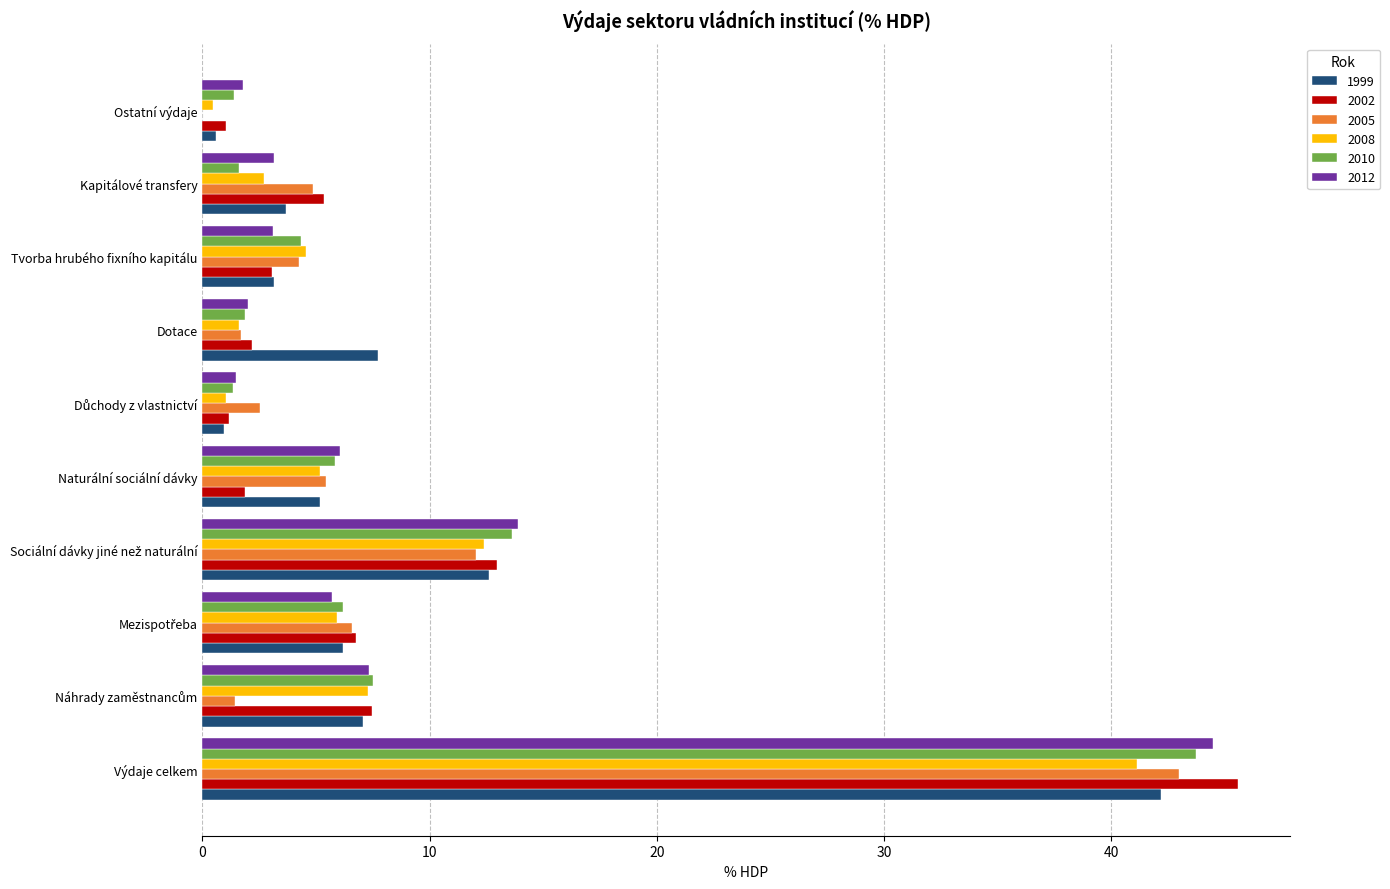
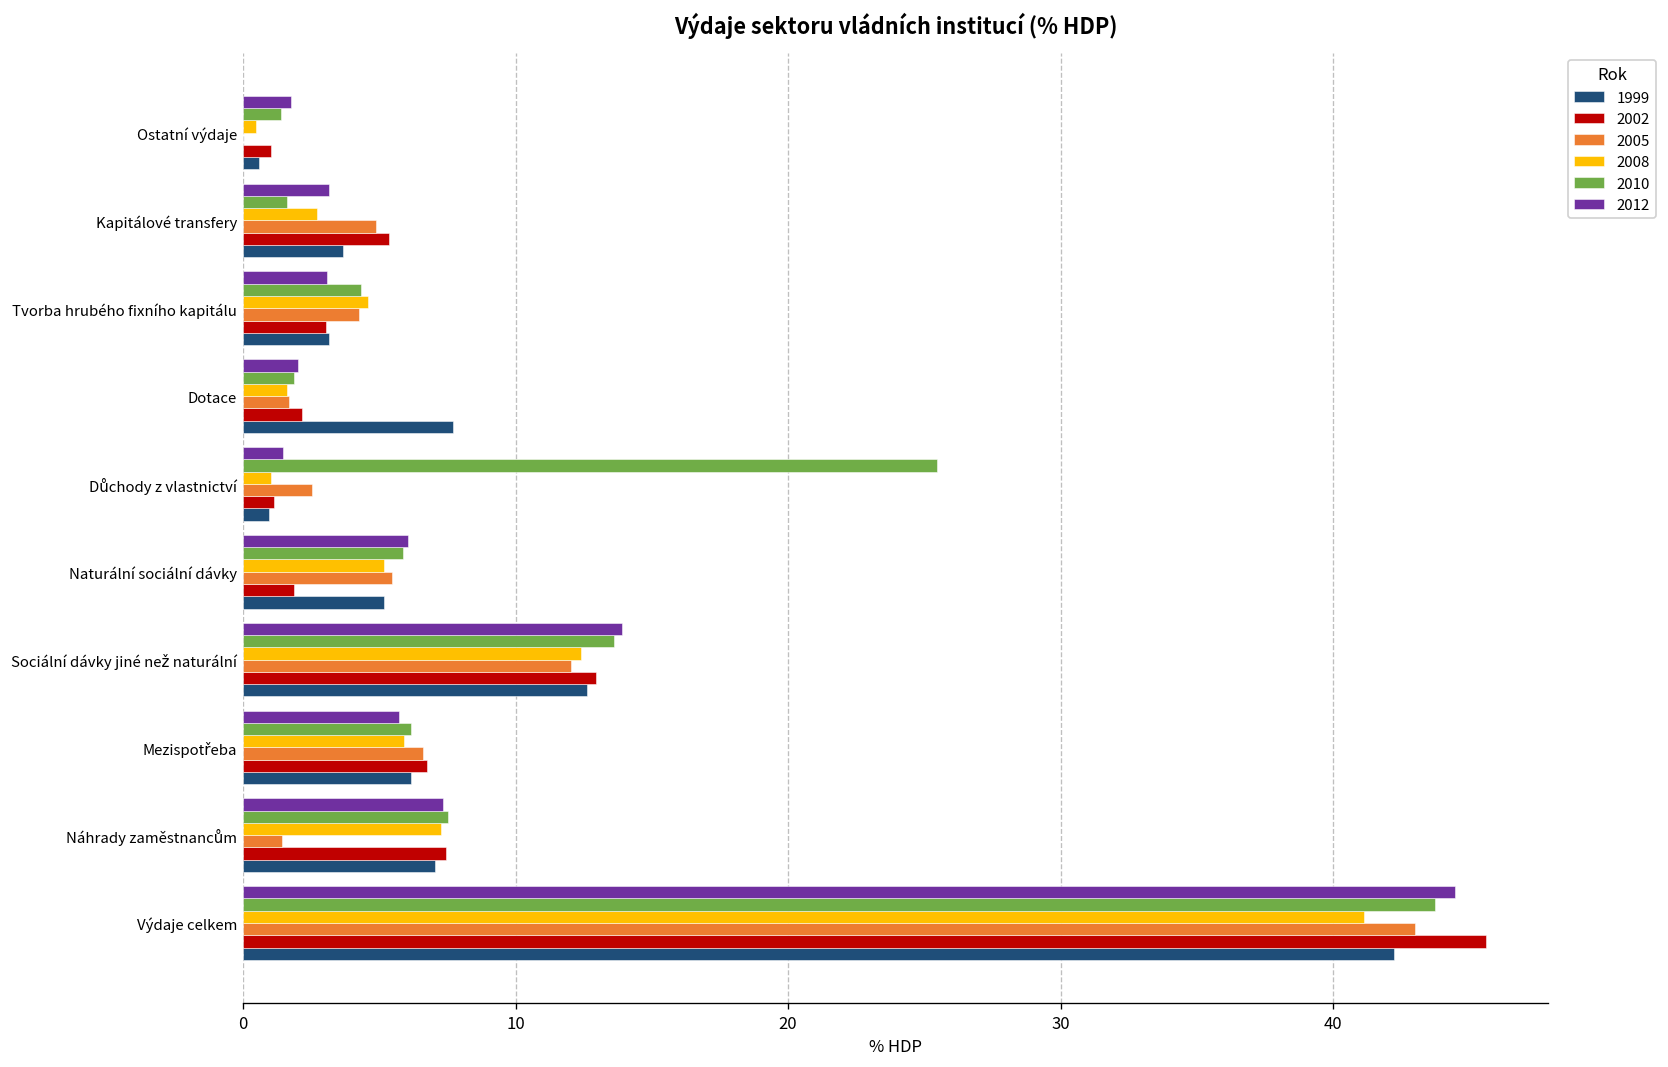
2010, Důchody z vlastnictví: 1.3 -> 25.5
